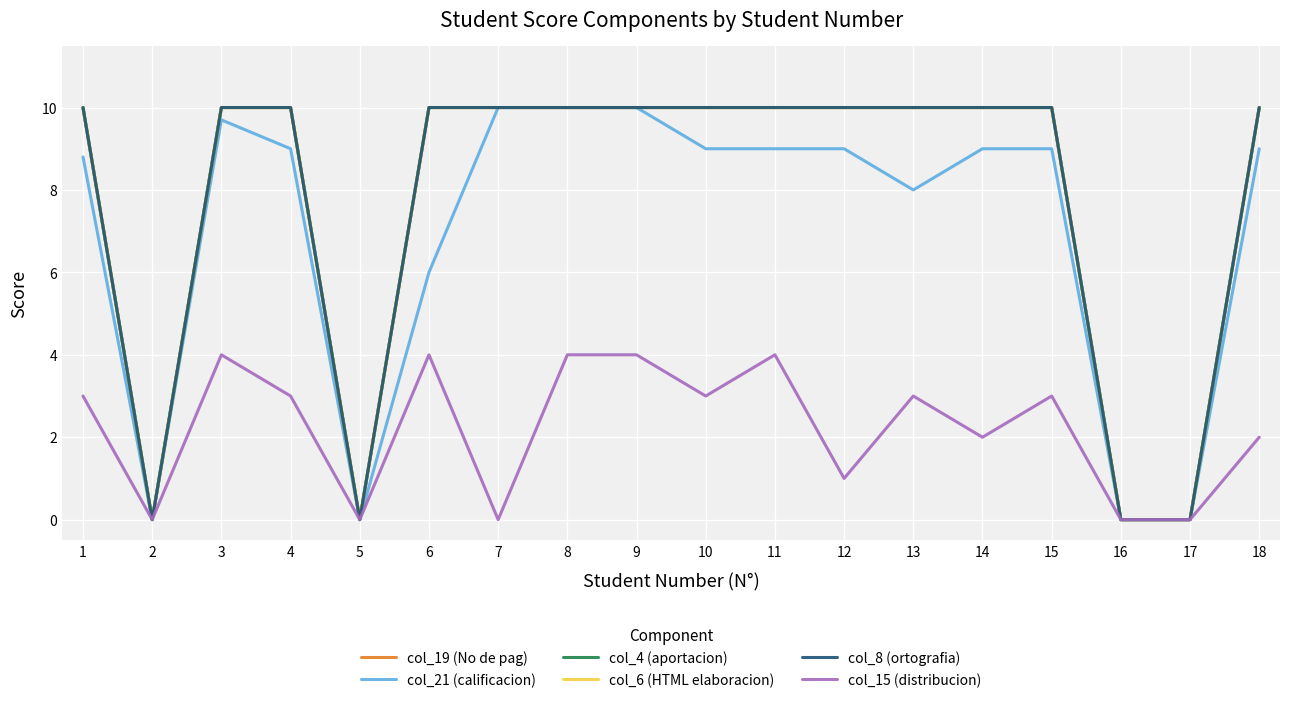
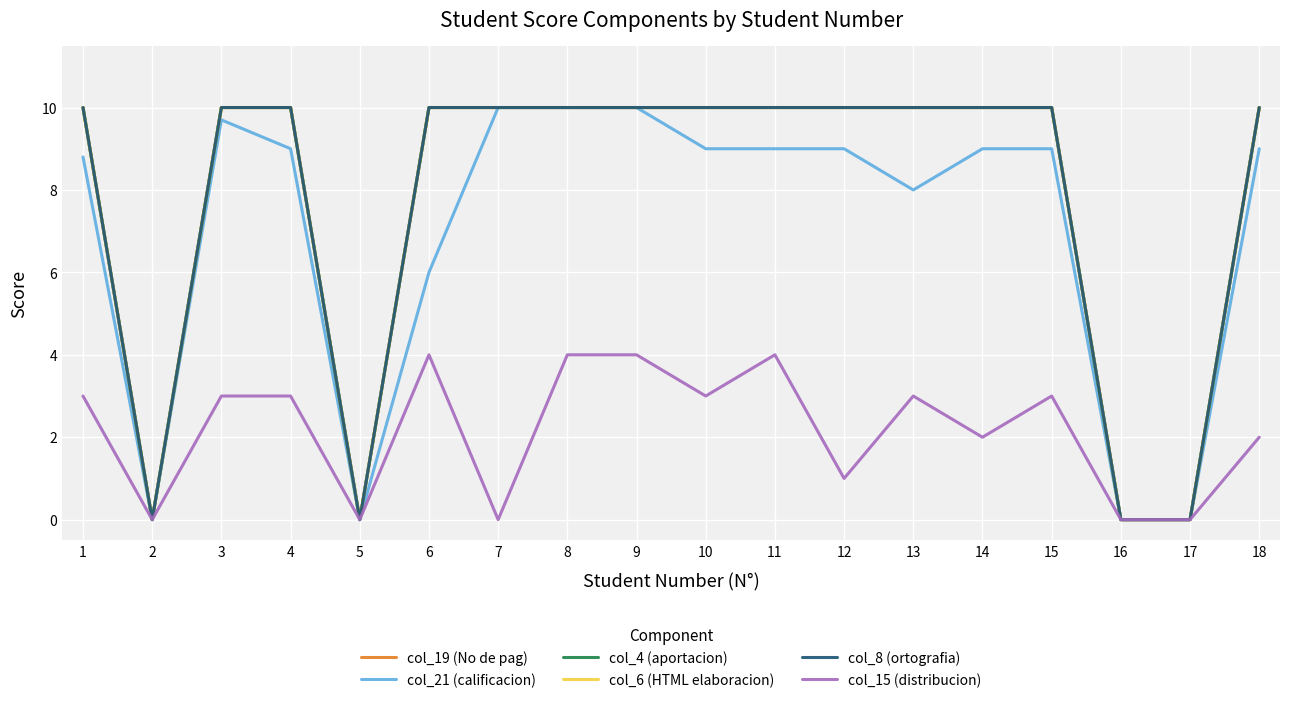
col_15 (distribucion), 3: 4 -> 3
